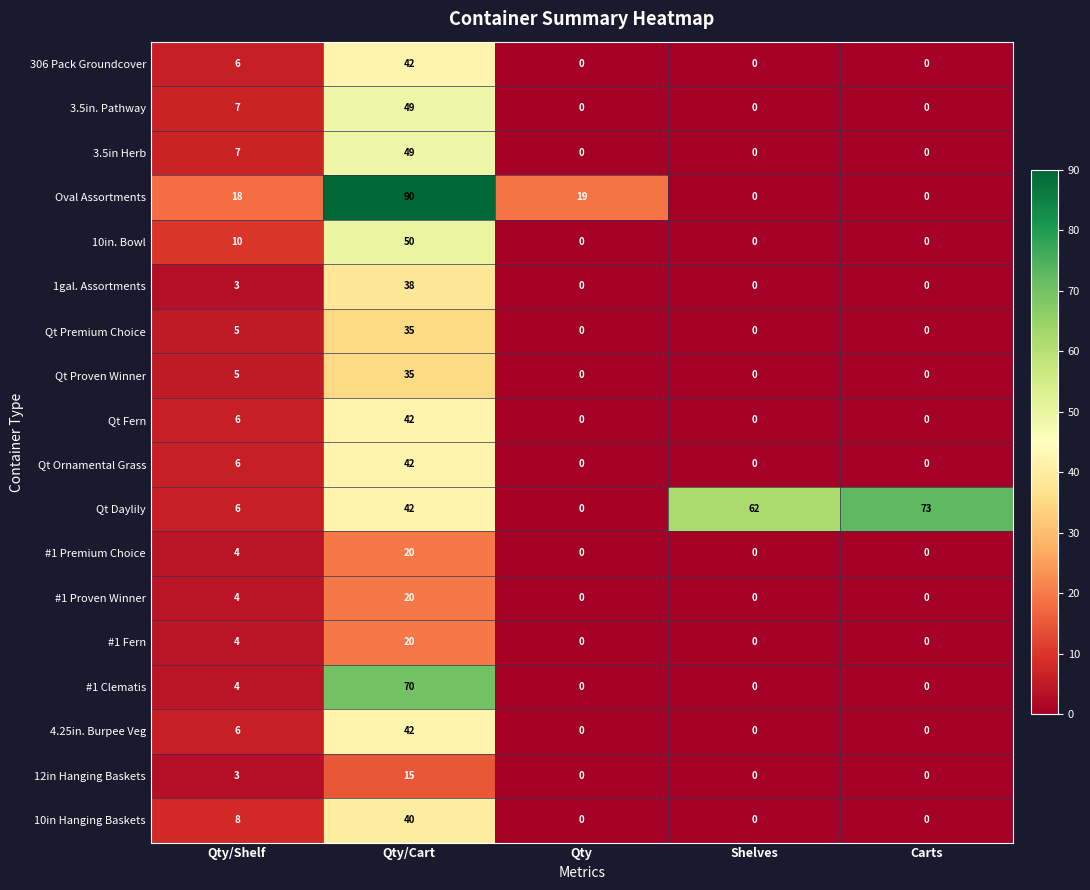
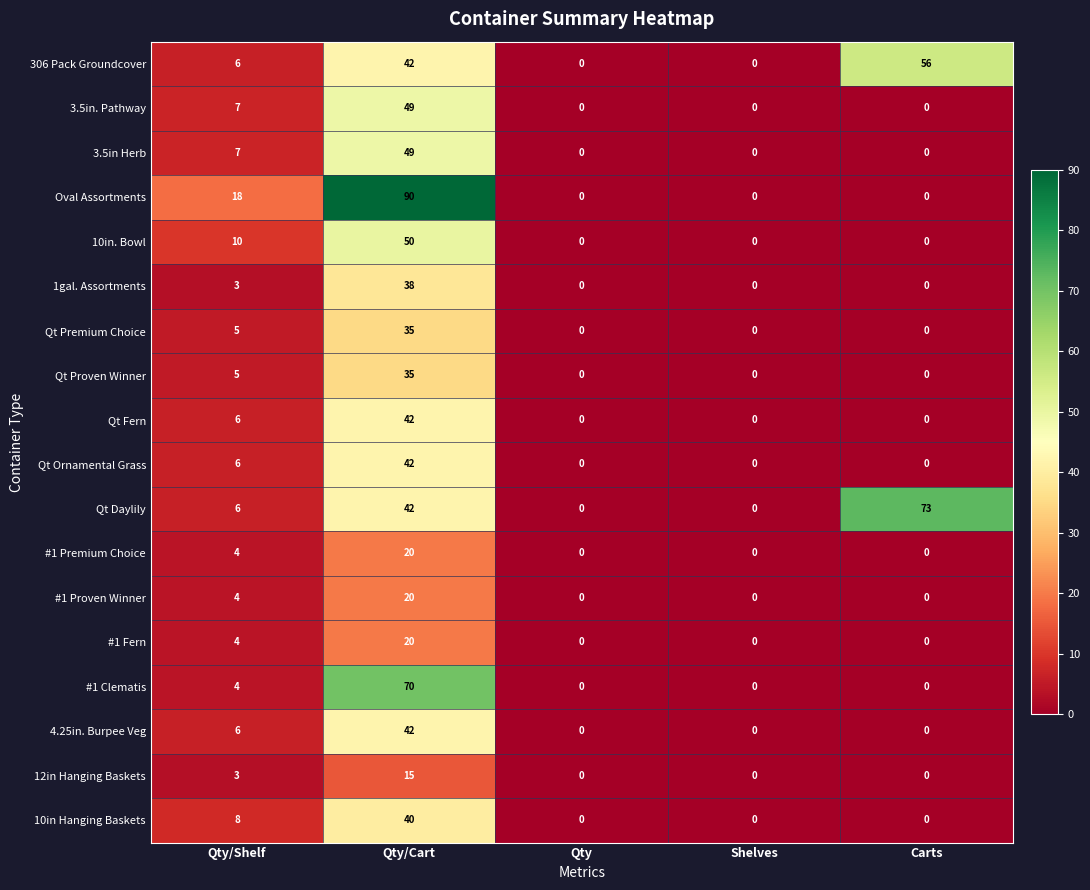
306 Pack Groundcover, Carts: 0 -> 56
Oval Assortments, Qty: 19 -> 0
Qt Daylily, Shelves: 62 -> 0
